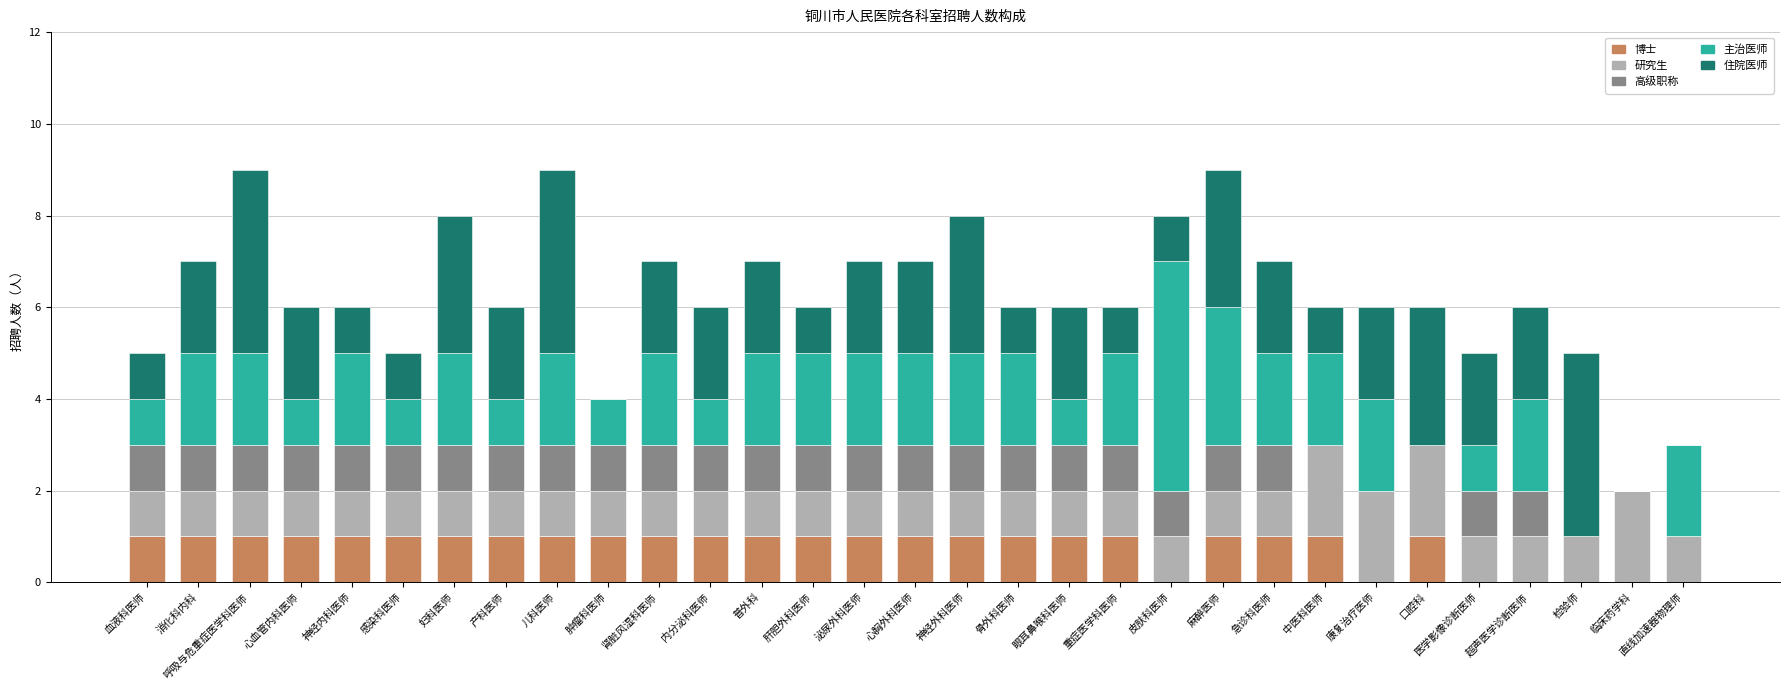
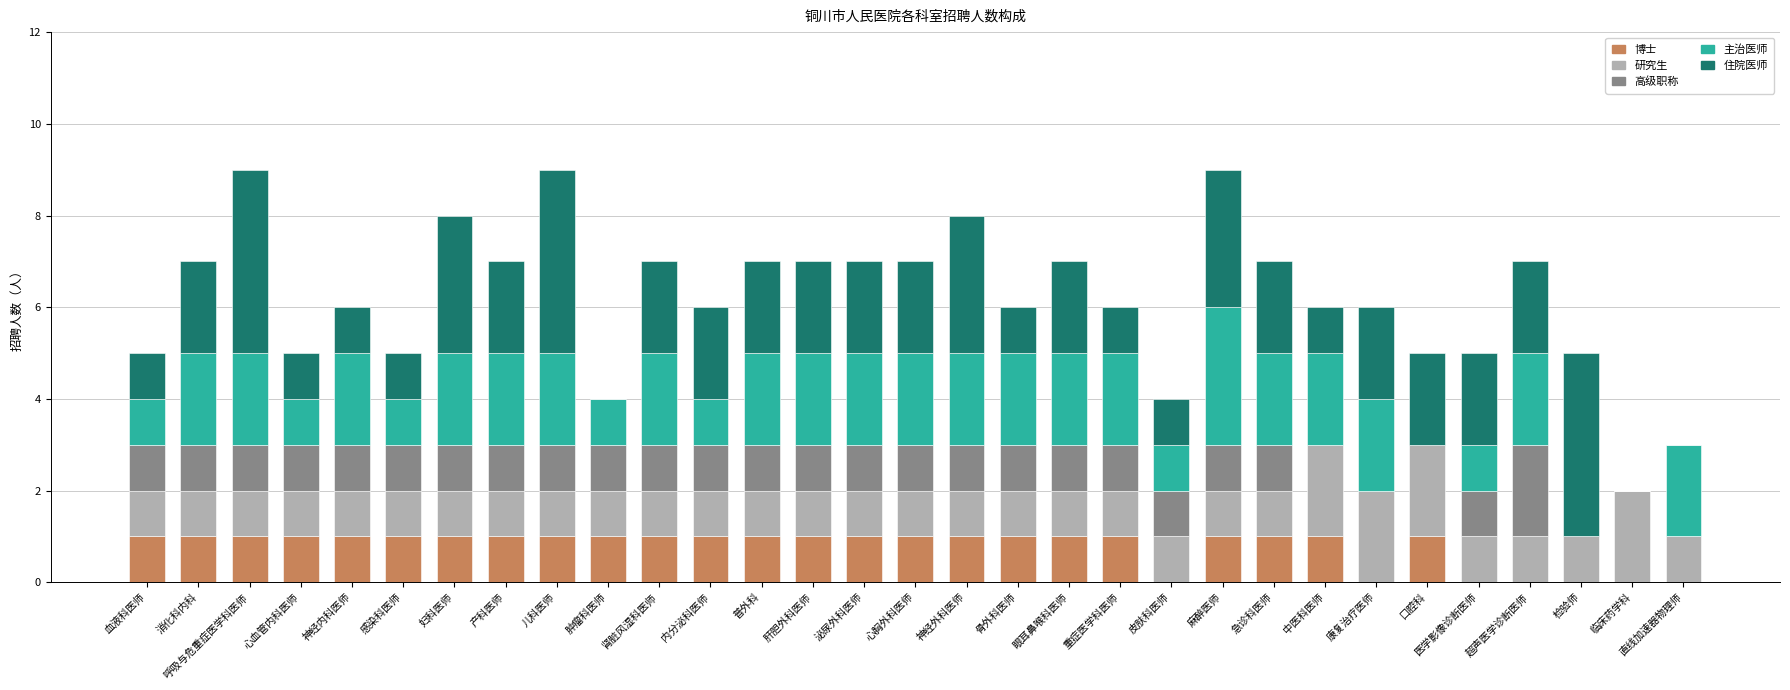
住院医师, 心血管内科医师: 2 -> 1
主治医师, 产科医师: 1 -> 2
住院医师, 肝胆外科医师: 1 -> 2
主治医师, 眼耳鼻喉科医师: 1 -> 2
主治医师, 皮肤科医师: 5 -> 1
住院医师, 口腔科: 3 -> 2
高级职称, 超声医学诊断医师: 1 -> 2
